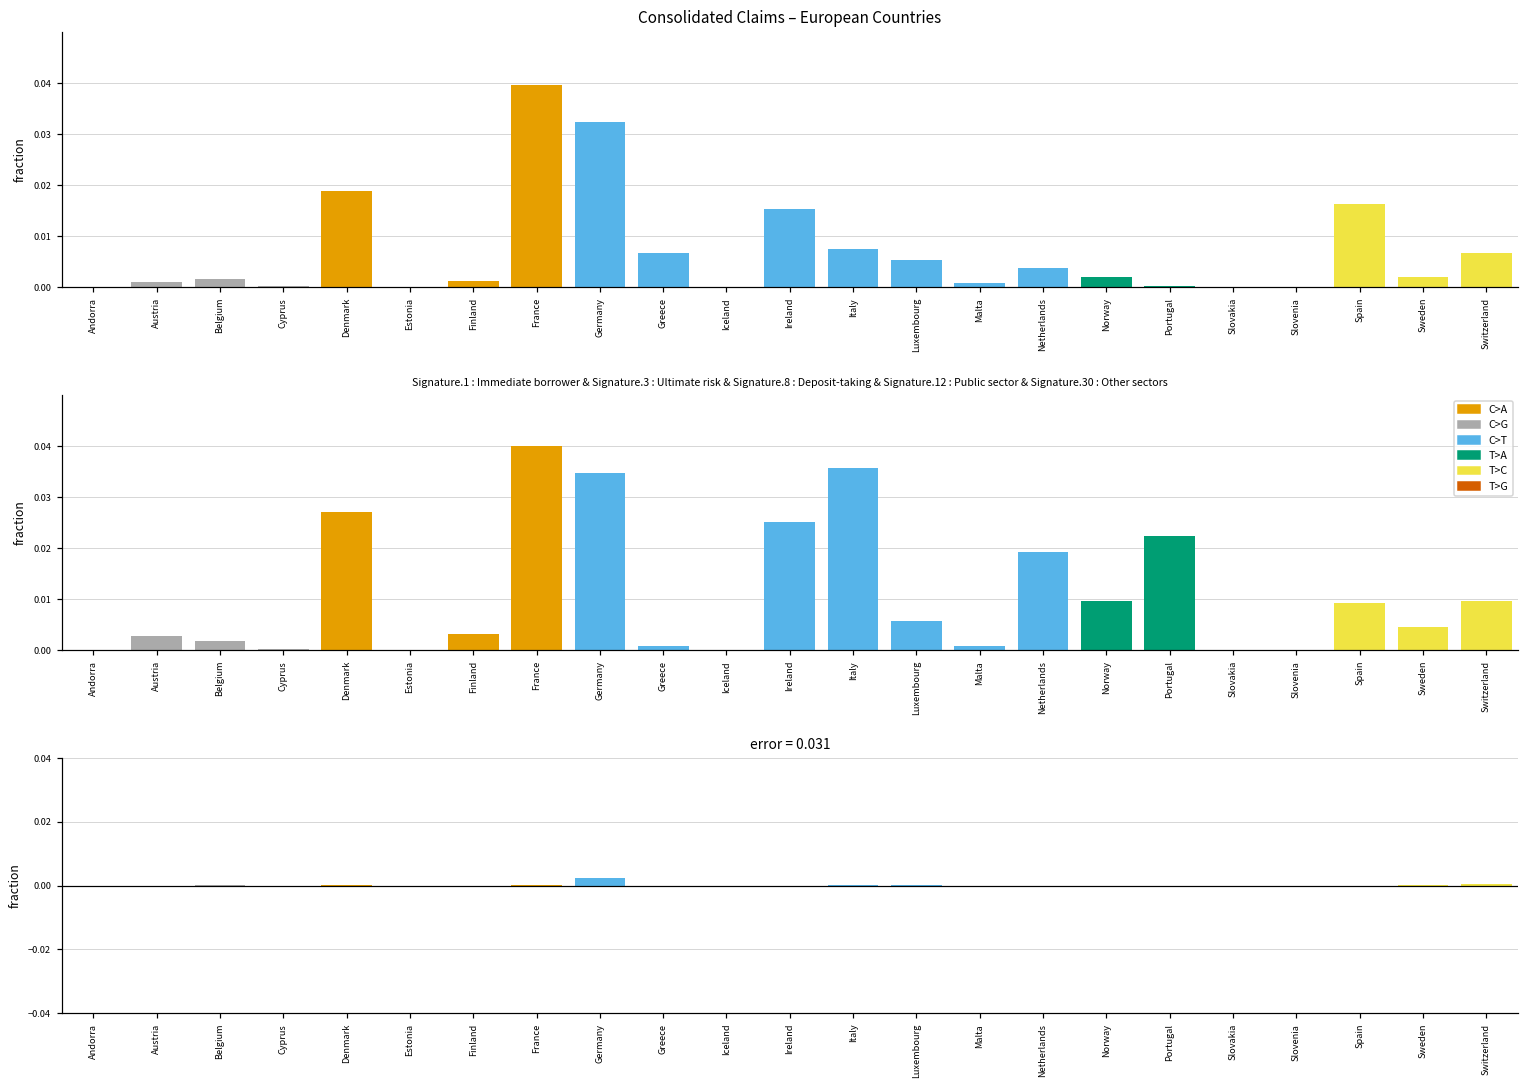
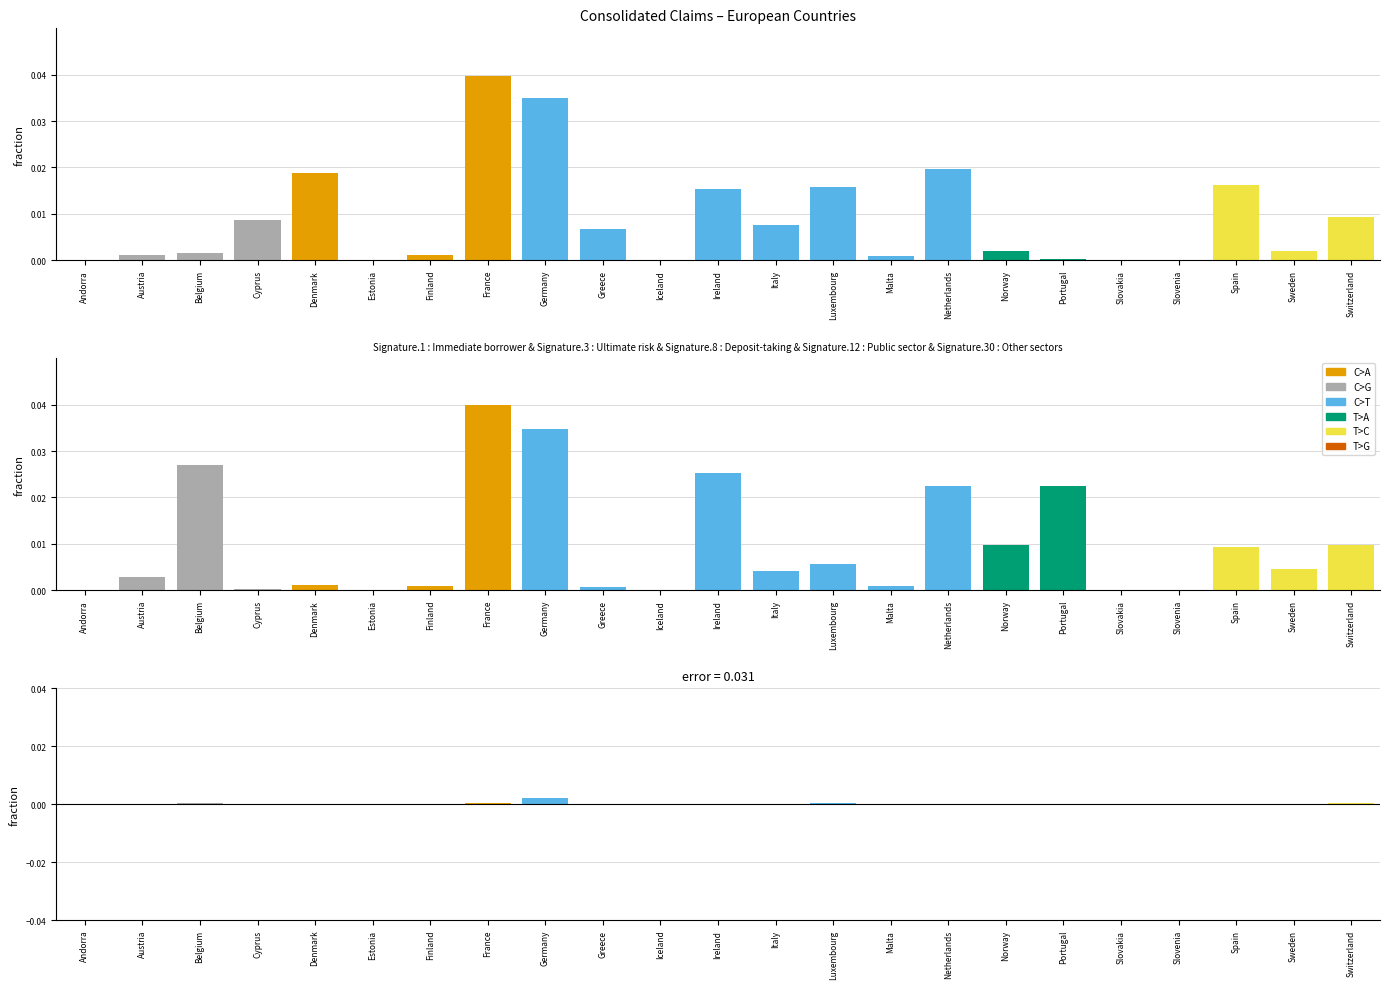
Consolidated Claims – European Countries, Cyprus: 0.000 -> 0.009
Consolidated Claims – European Countries, Germany: 0.032 -> 0.035
Consolidated Claims – European Countries, Luxembourg: 0.005 -> 0.016
Consolidated Claims – European Countries, Netherlands: 0.004 -> 0.020
Consolidated Claims – European Countries, Switzerland: 0.007 -> 0.009
Signature.1 : Immediate borrower & Signature.3 : Ultimate risk & Signature.8 : Deposit-taking & Signature.12 : Public sector & Signature.30 : Other sectors, Belgium: 0.002 -> 0.027
Signature.1 : Immediate borrower & Signature.3 : Ultimate risk & Signature.8 : Deposit-taking & Signature.12 : Public sector & Signature.30 : Other sectors, Denmark: 0.027 -> 0.001
Signature.1 : Immediate borrower & Signature.3 : Ultimate risk & Signature.8 : Deposit-taking & Signature.12 : Public sector & Signature.30 : Other sectors, Finland: 0.003 -> 0.001
Signature.1 : Immediate borrower & Signature.3 : Ultimate risk & Signature.8 : Deposit-taking & Signature.12 : Public sector & Signature.30 : Other sectors, Italy: 0.036 -> 0.004
Signature.1 : Immediate borrower & Signature.3 : Ultimate risk & Signature.8 : Deposit-taking & Signature.12 : Public sector & Signature.30 : Other sectors, Netherlands: 0.019 -> 0.022
